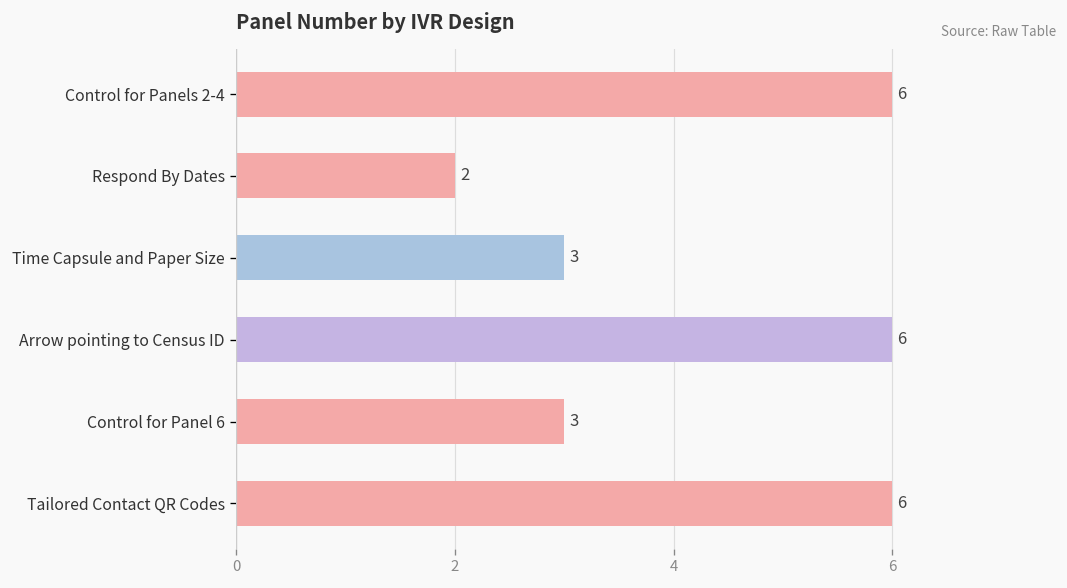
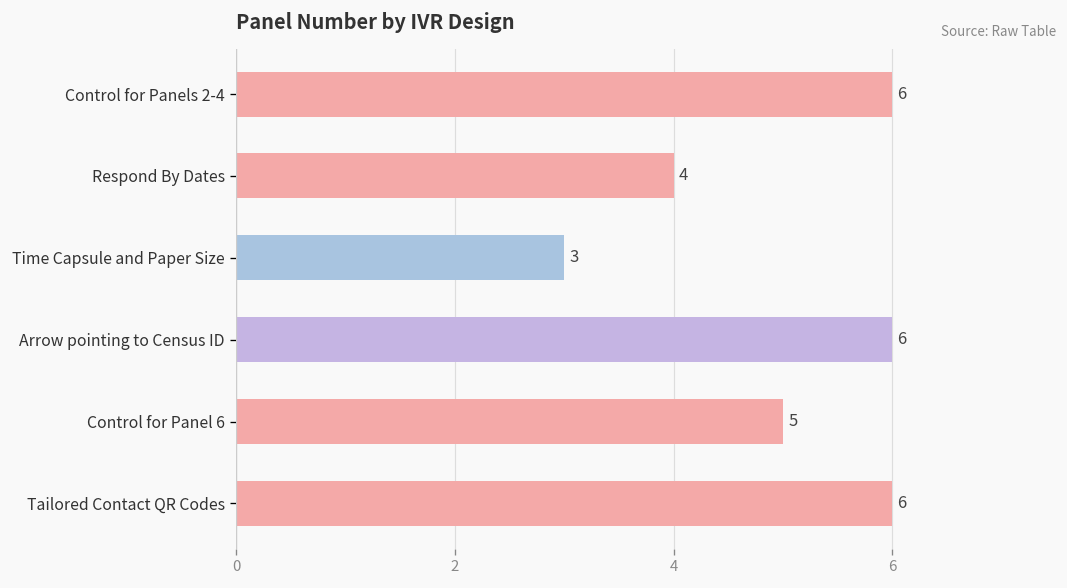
Respond By Dates: 2 -> 4
Control for Panel 6: 3 -> 5
